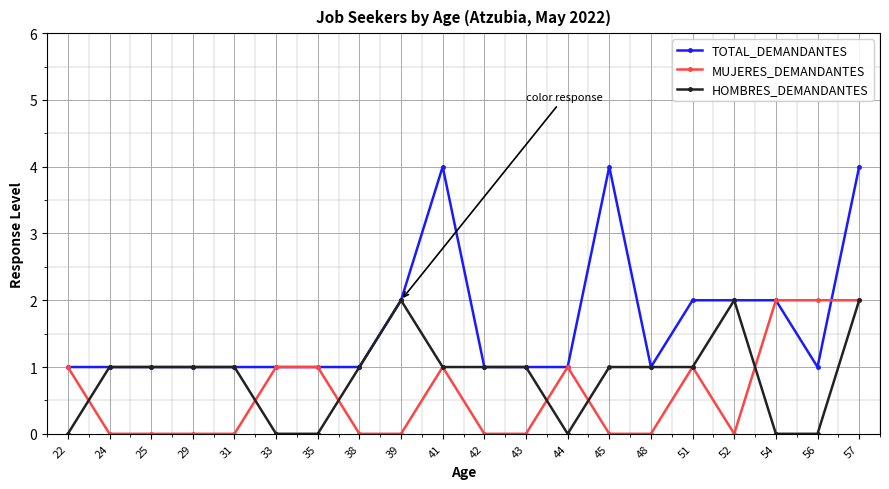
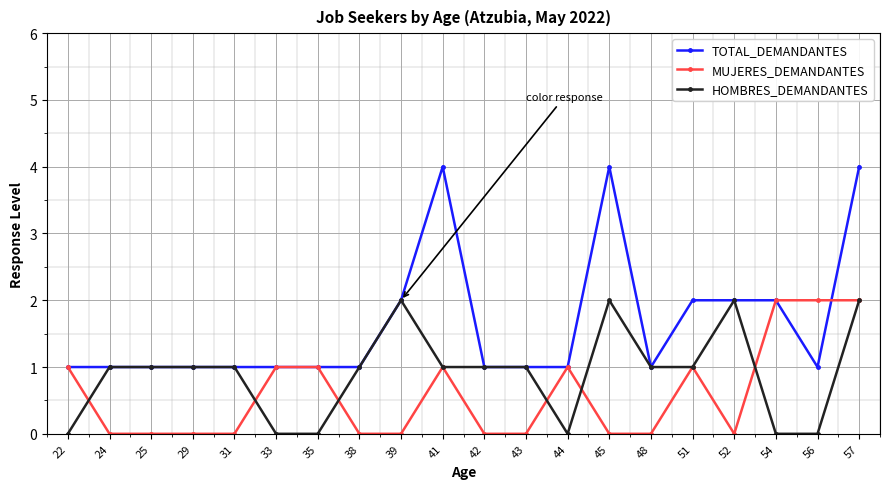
HOMBRES_DEMANDANTES, 45: 1 -> 2
